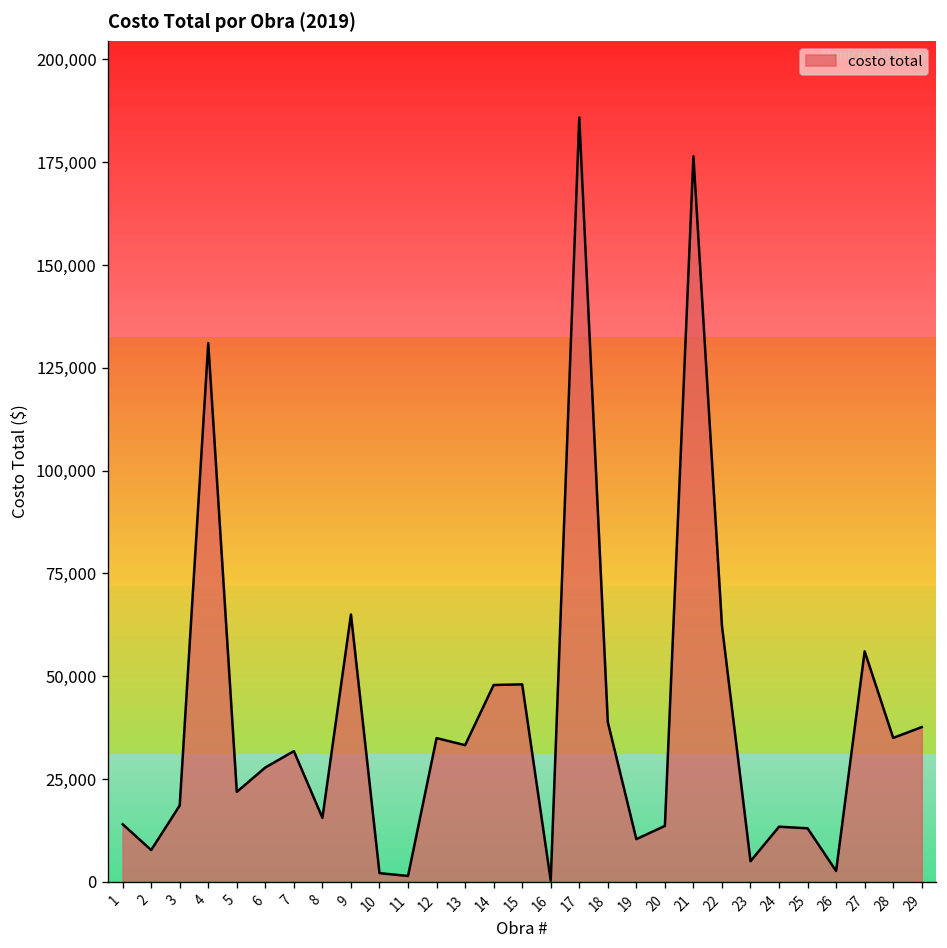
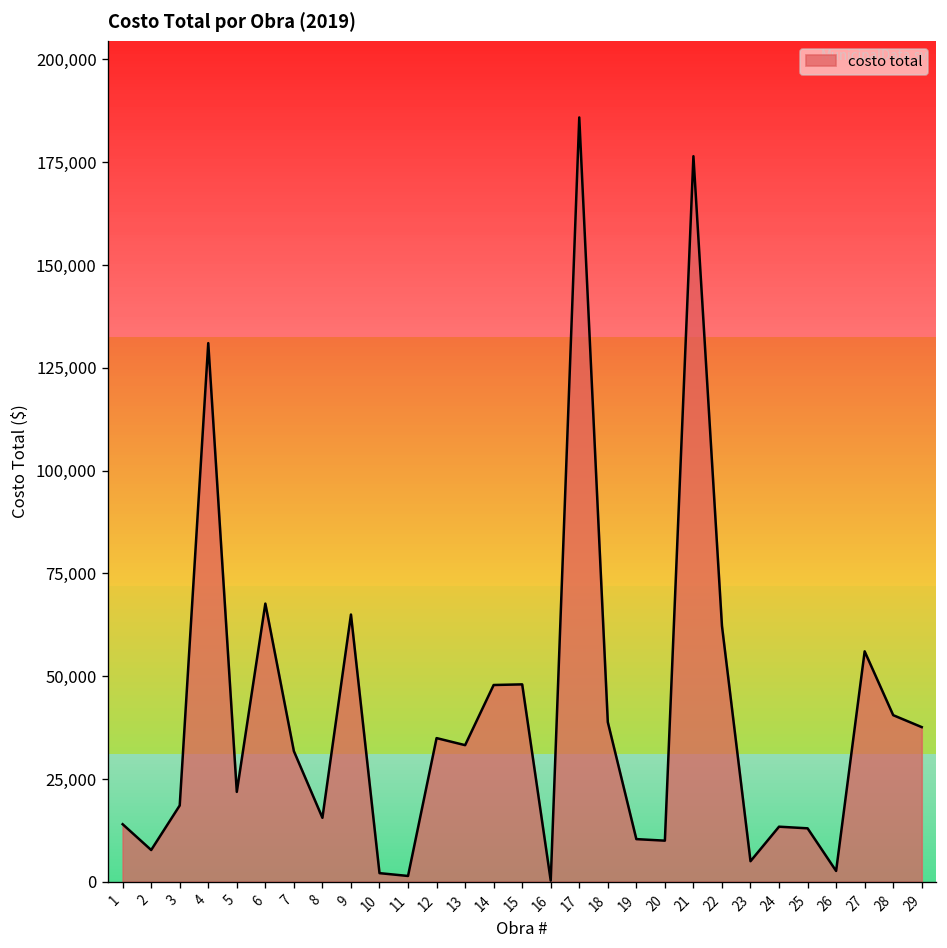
6: 28,000 -> 68,000
20: 14,000 -> 10,000
28: 35,000 -> 41,000
